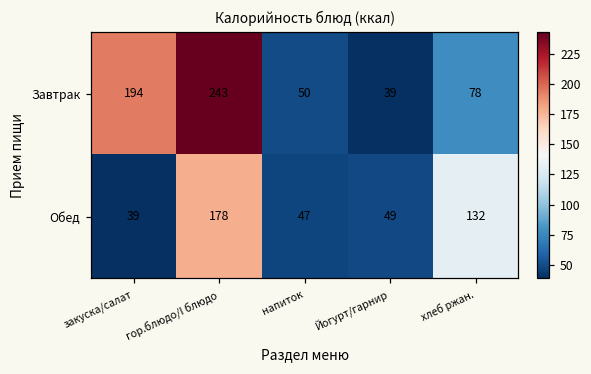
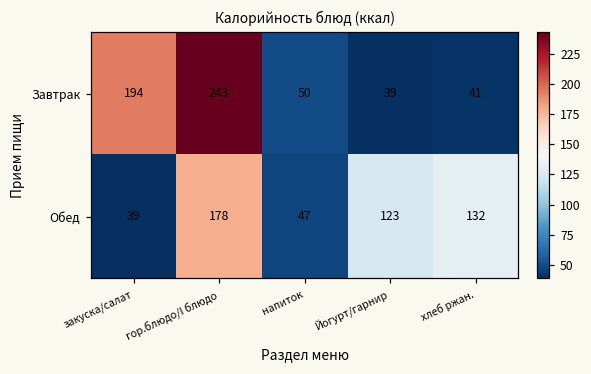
Завтрак, хлеб ржан.: 78 -> 41
Обед, Йогурт/гарнир: 49 -> 123
